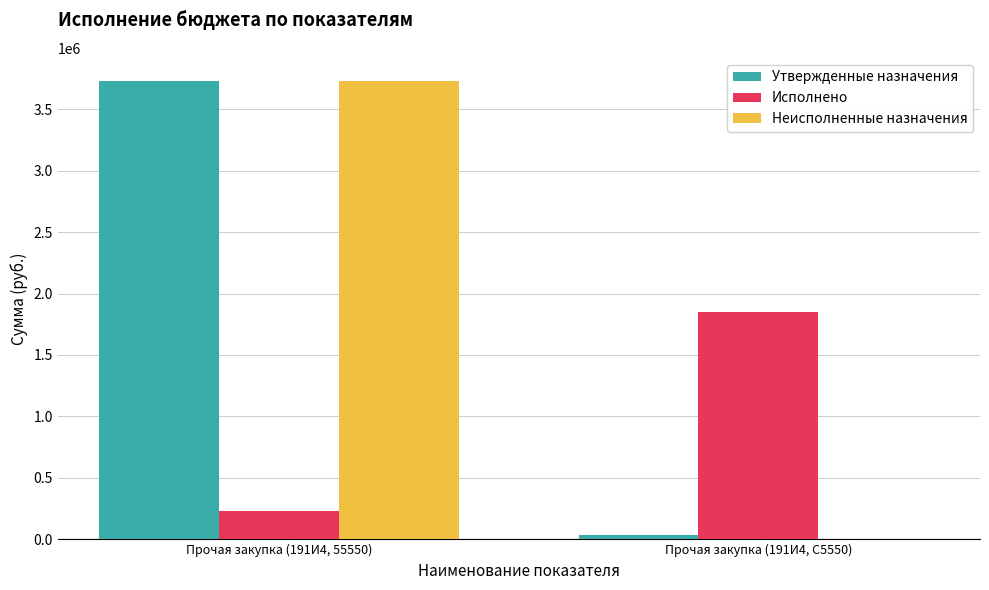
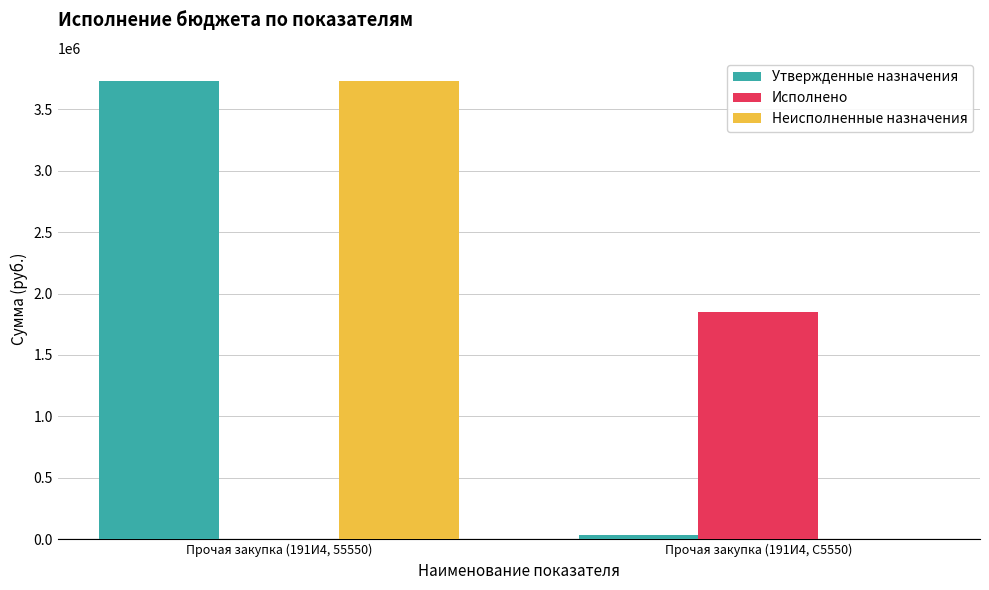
Исполнено, Прочая закупка (191И4, 55550): 230000 -> 0
